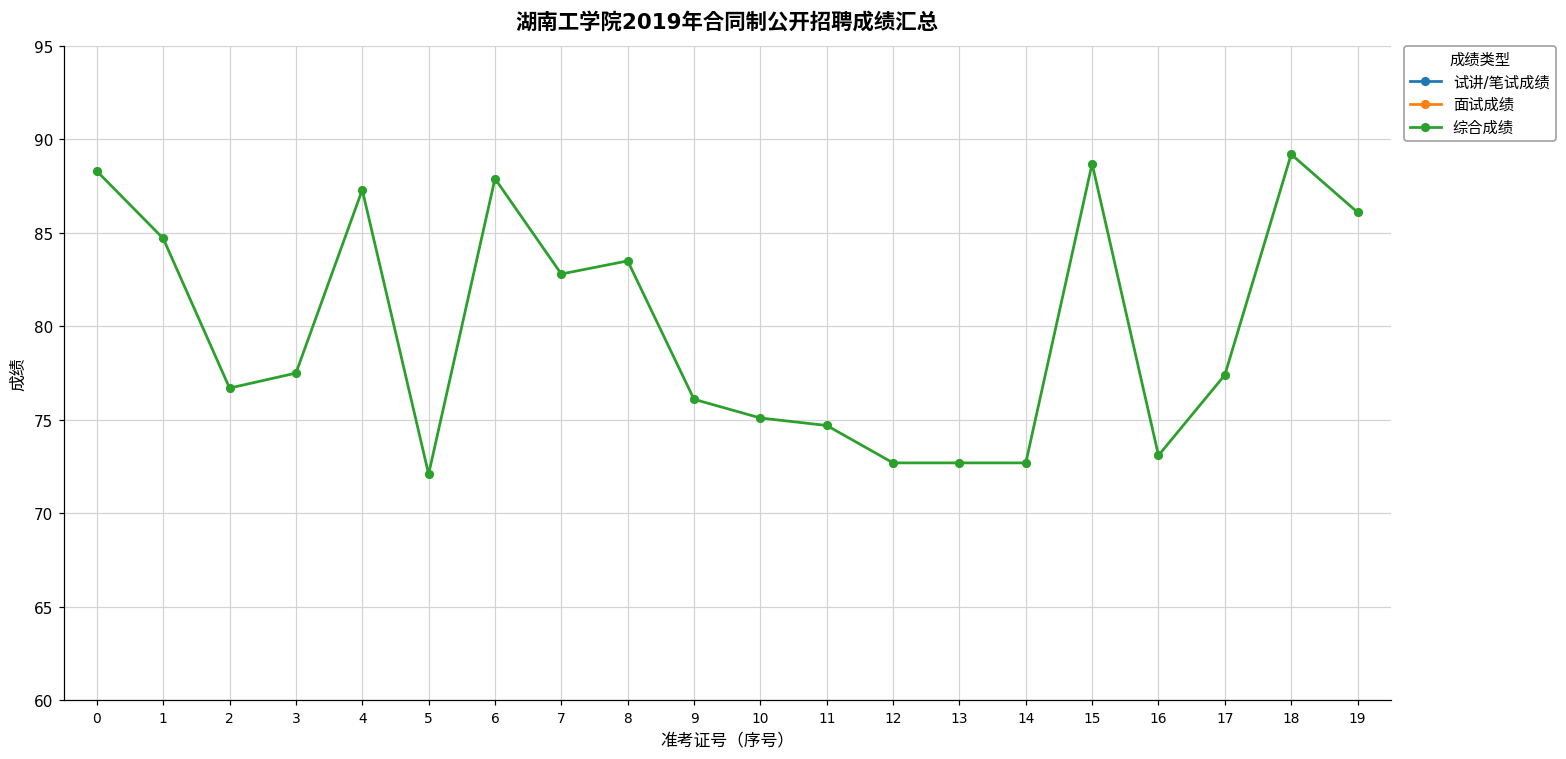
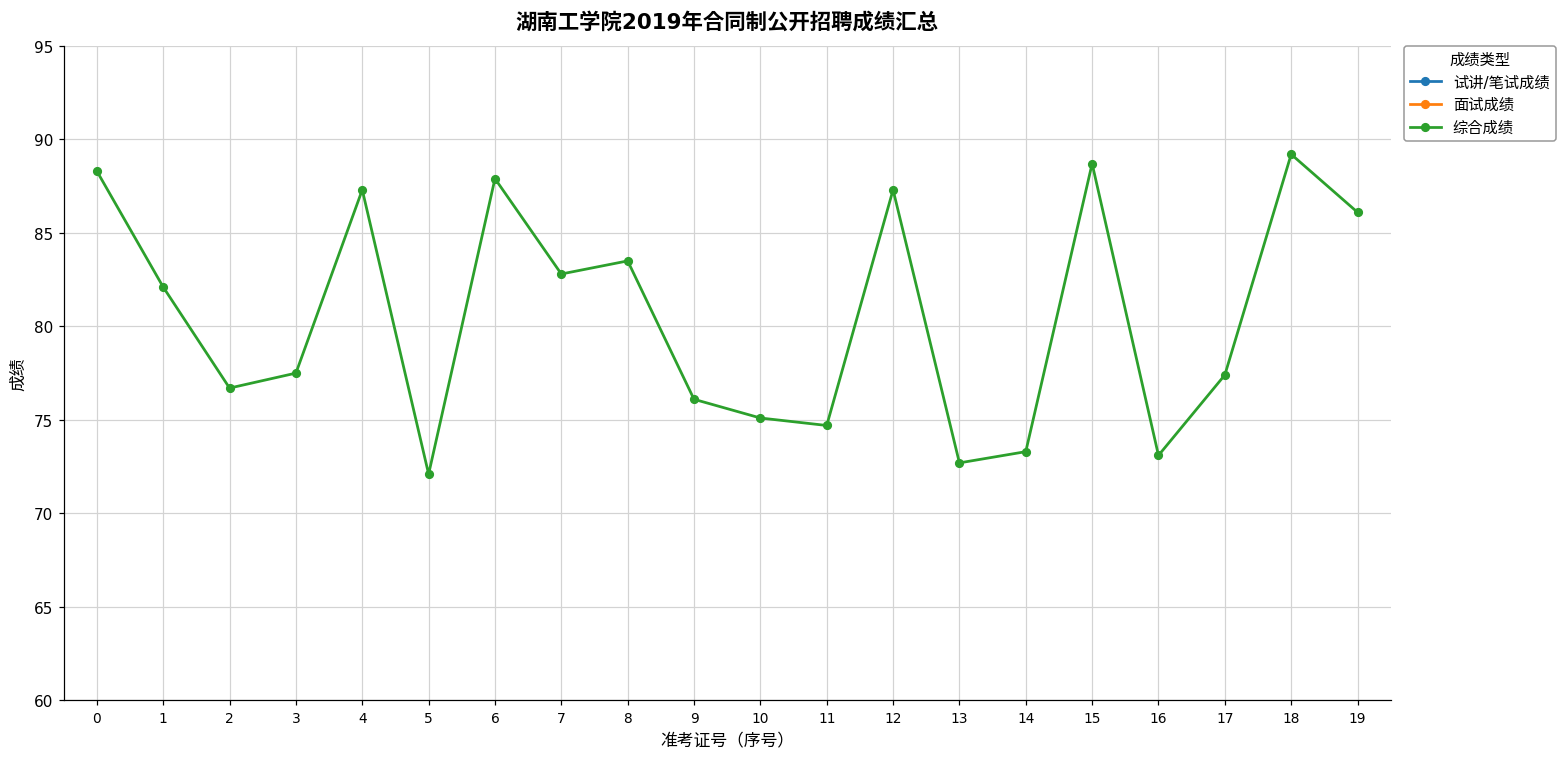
综合成绩, 1: 84.7 -> 82.1
综合成绩, 12: 72.7 -> 87.3
综合成绩, 14: 72.7 -> 73.3
